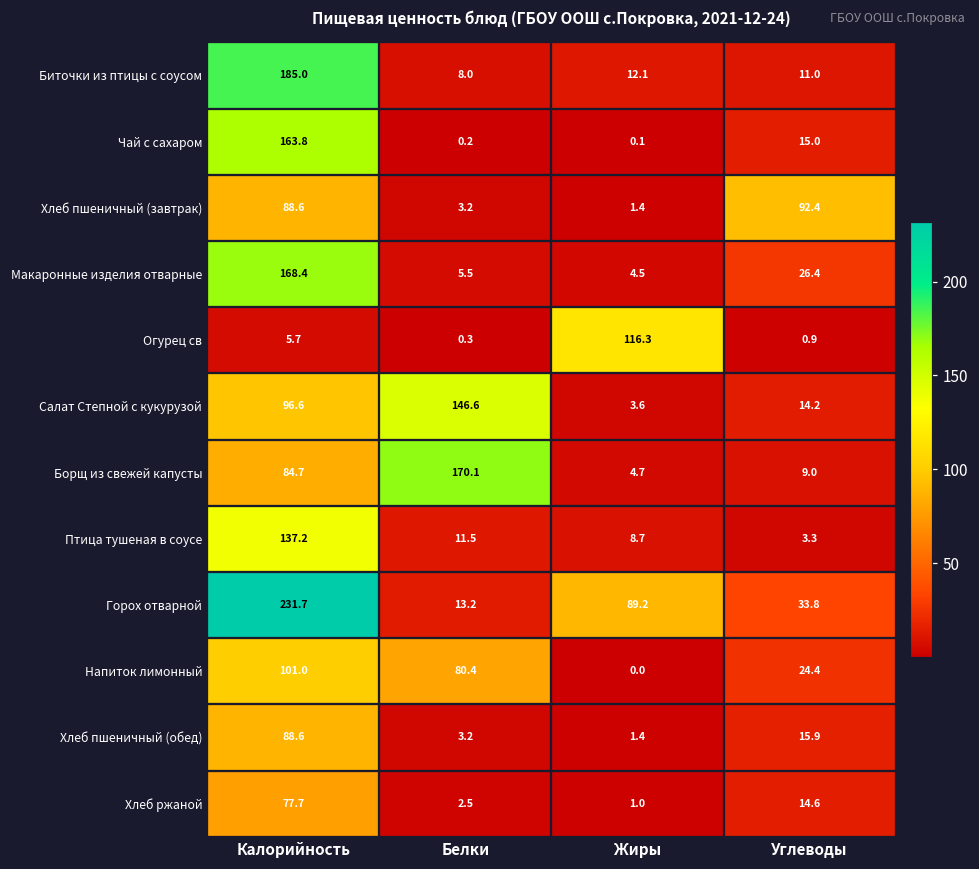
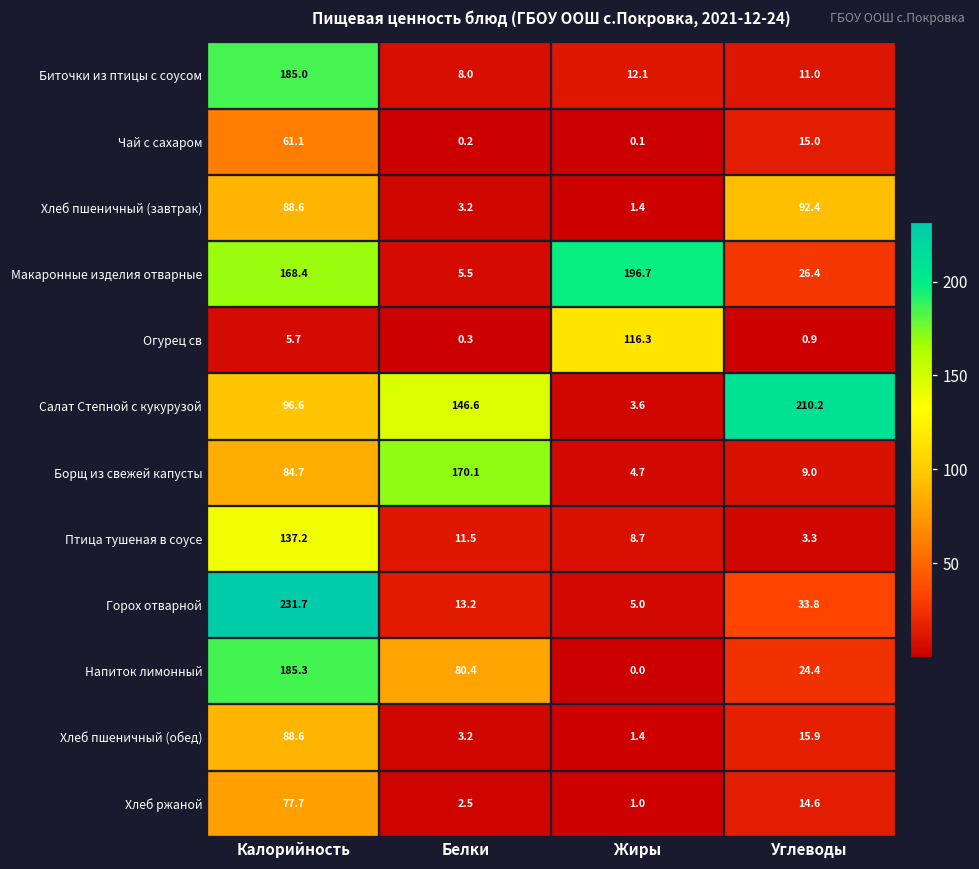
Чай с сахаром, Калорийность: 163.8 -> 61.1
Макаронные изделия отварные, Жиры: 4.5 -> 196.7
Салат Степной с кукурузой, Углеводы: 14.2 -> 210.2
Горох отварной, Жиры: 89.2 -> 5.0
Напиток лимонный, Калорийность: 101.0 -> 185.3
